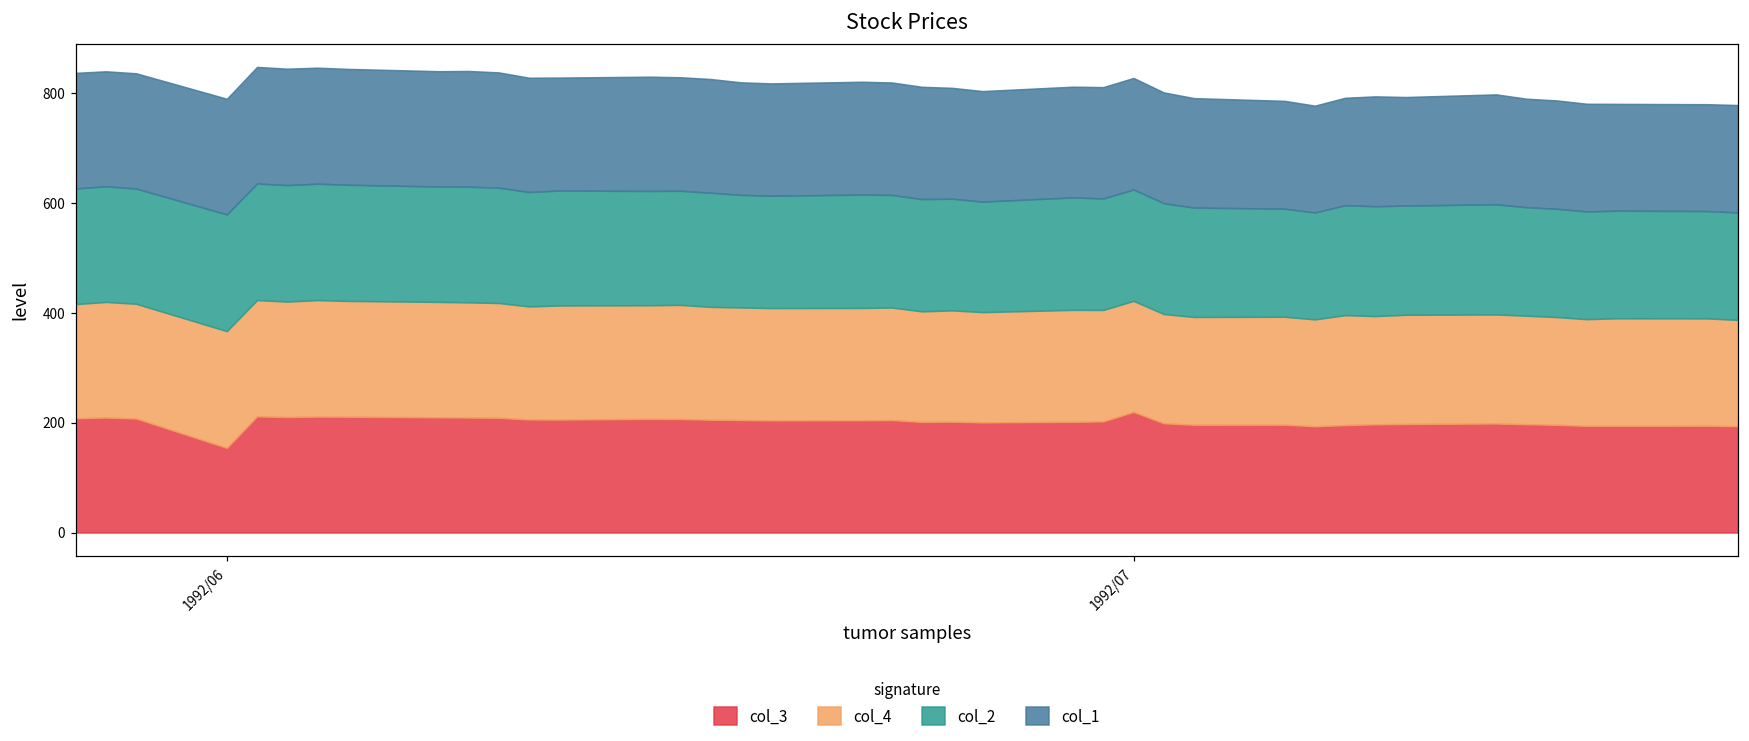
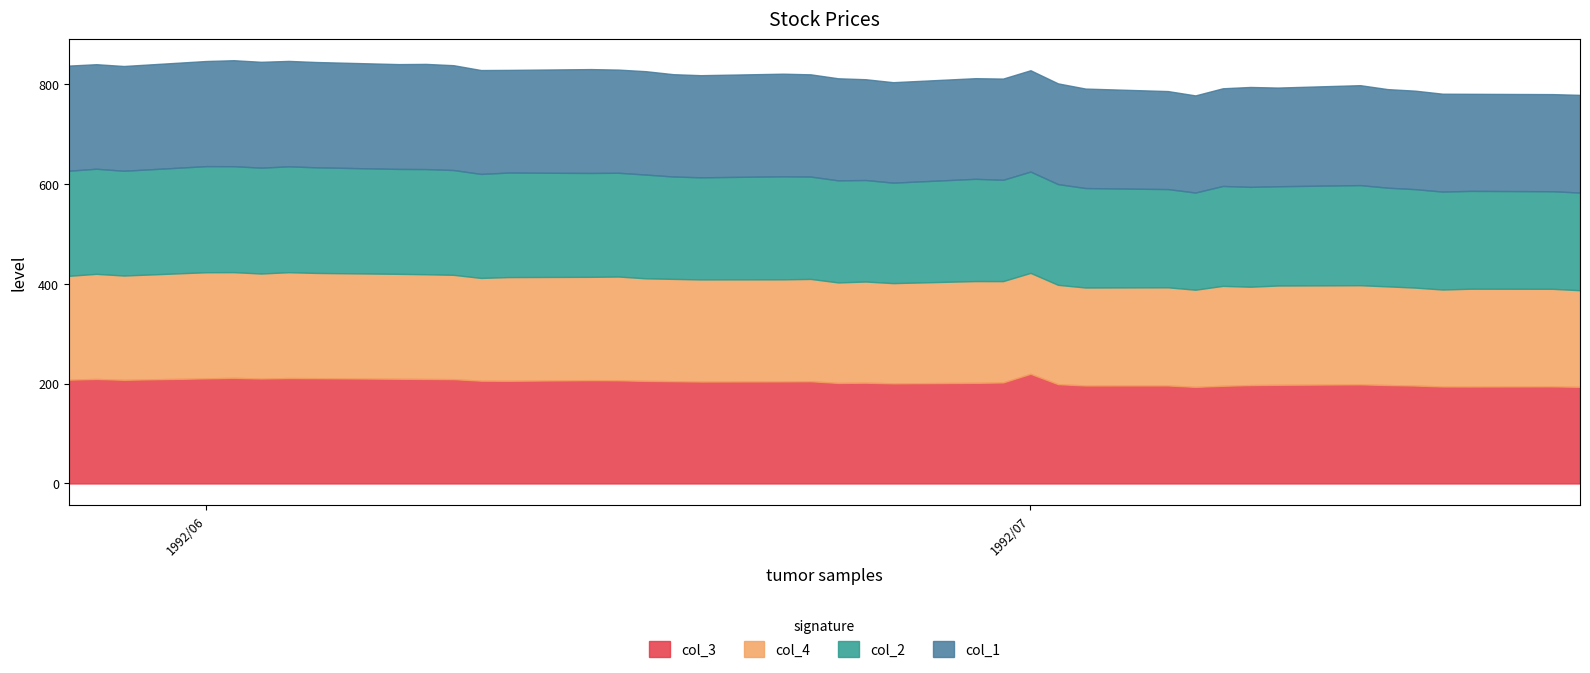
col_3, 1992/06: 150 -> 210
